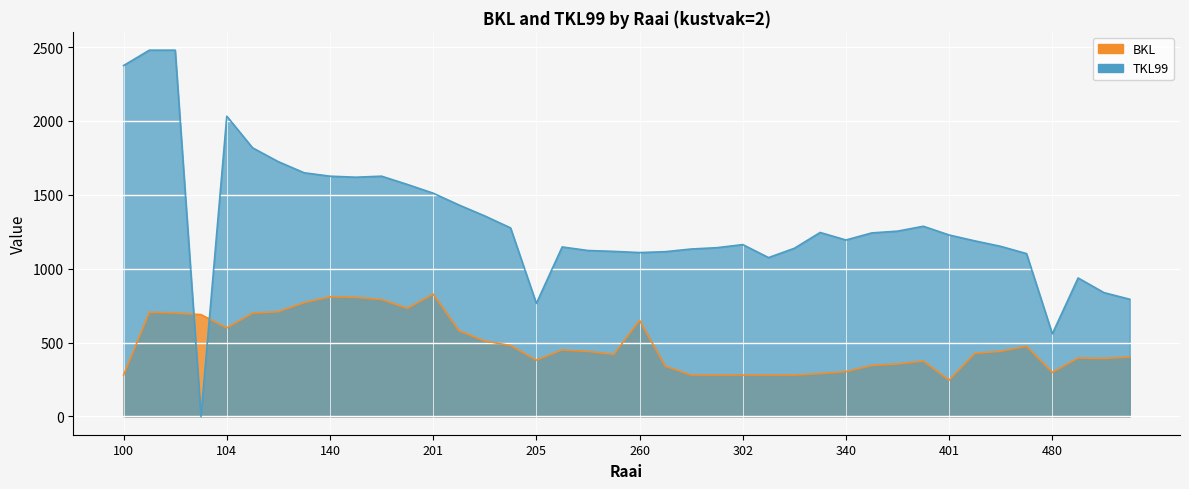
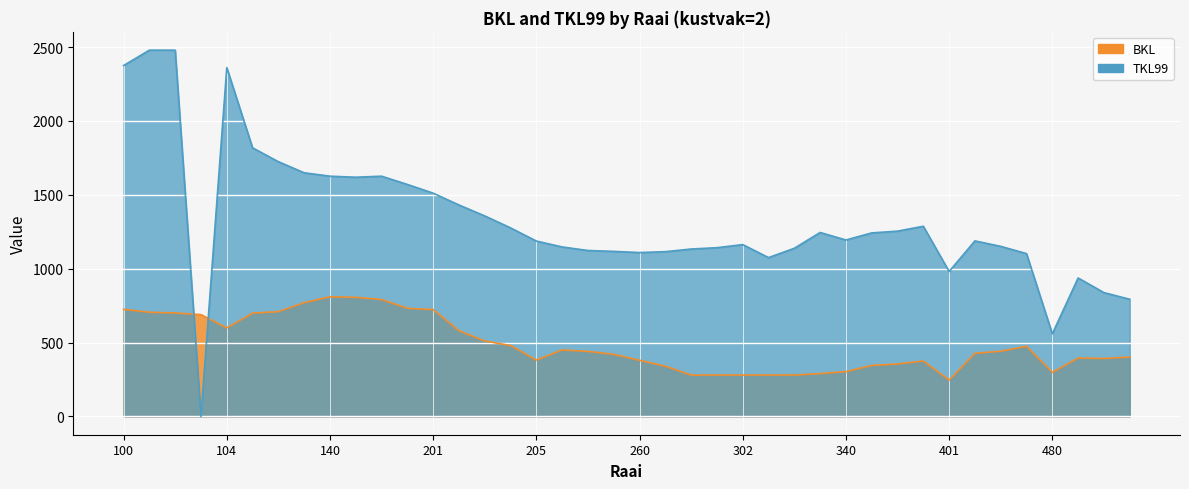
BKL, 100: 280 -> 730
TKL99, 104: 2030 -> 2360
BKL, 201: 830 -> 720
TKL99, 205: 770 -> 1190
BKL, 260: 650 -> 380
TKL99, 401: 1230 -> 980
